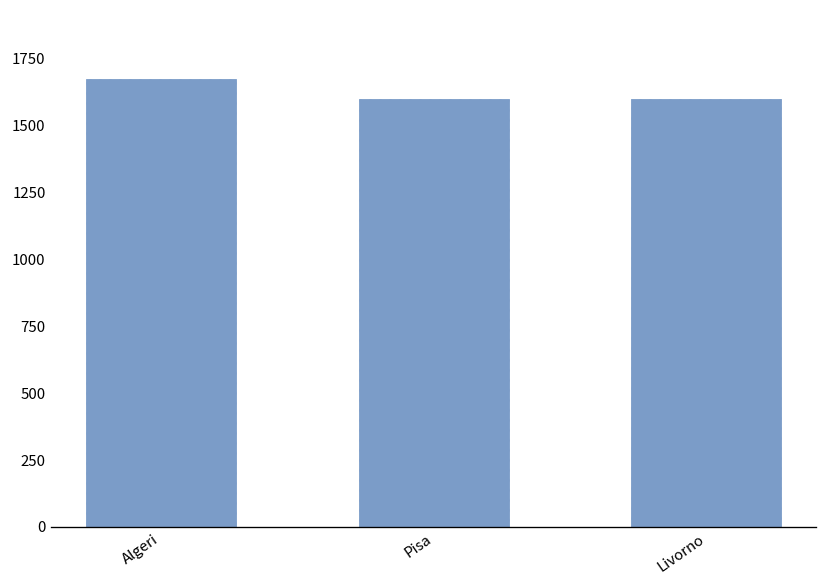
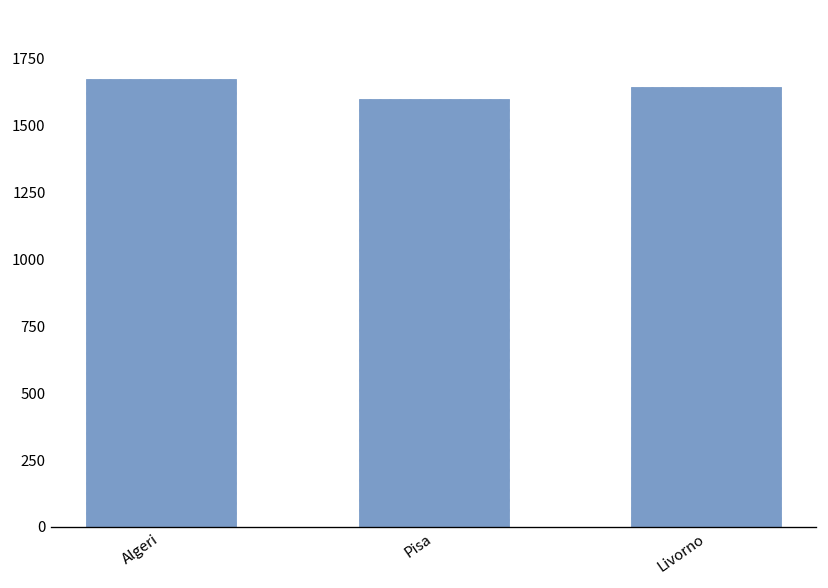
Livorno: 1600 -> 1640
